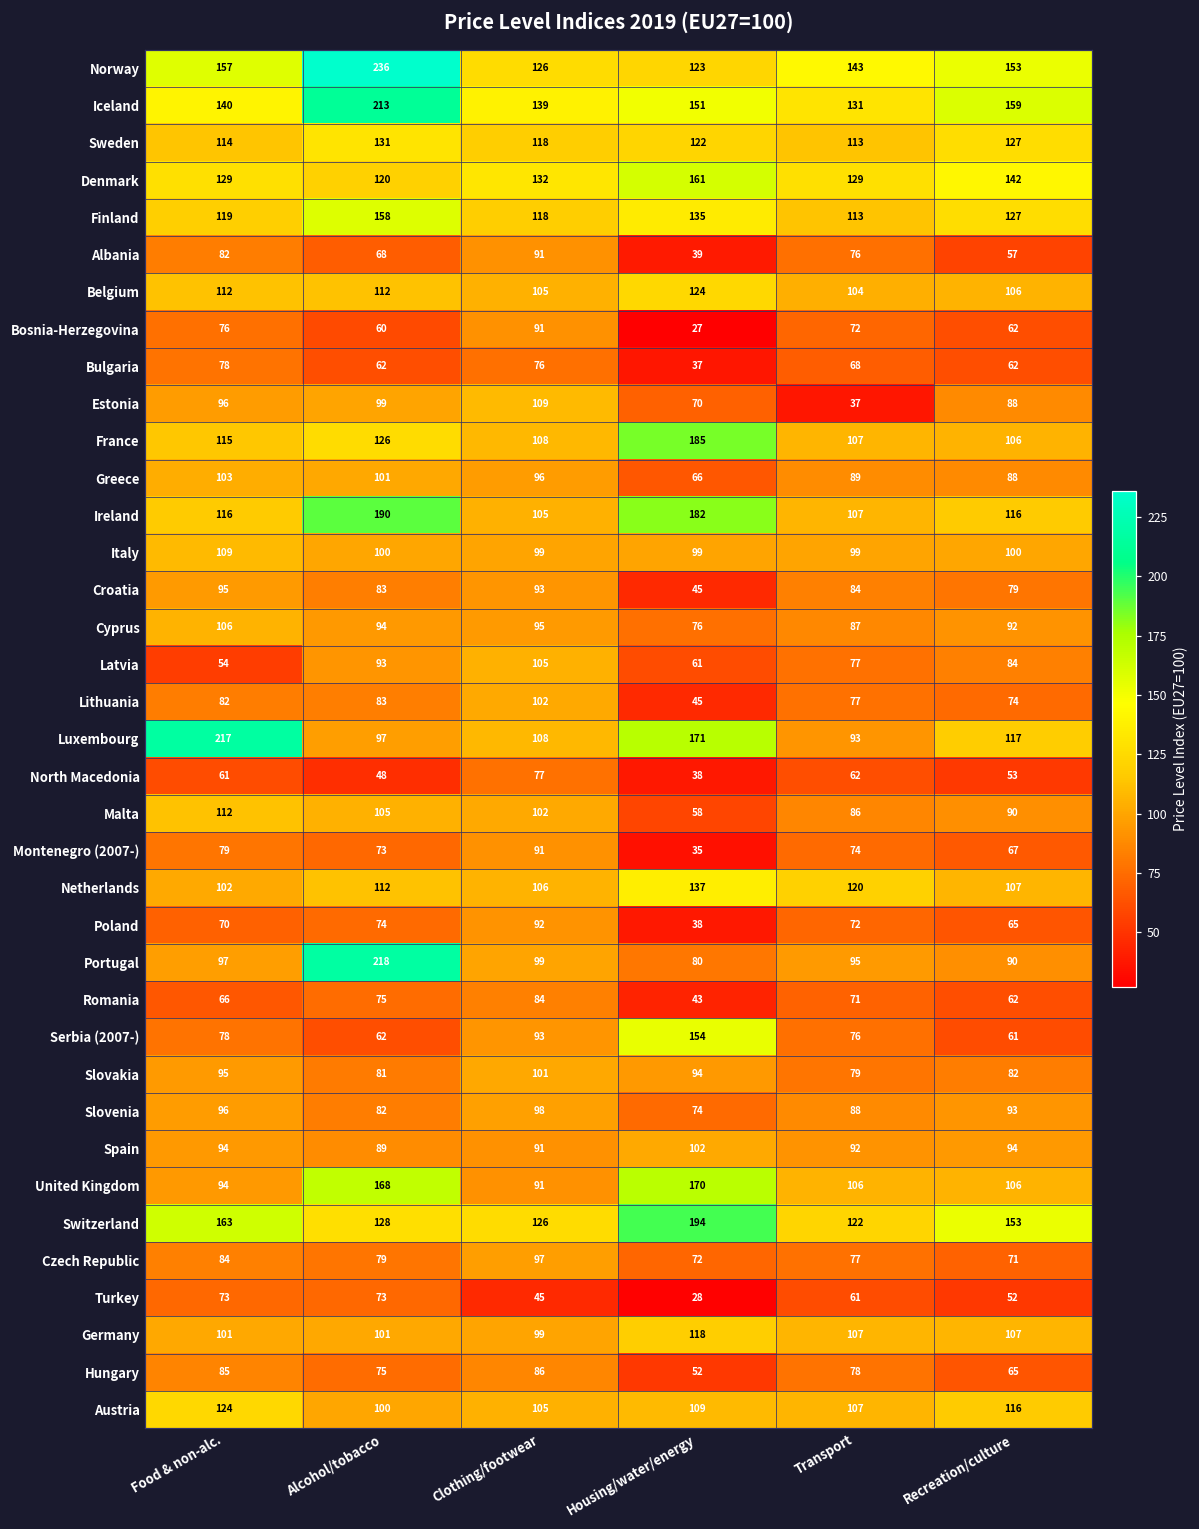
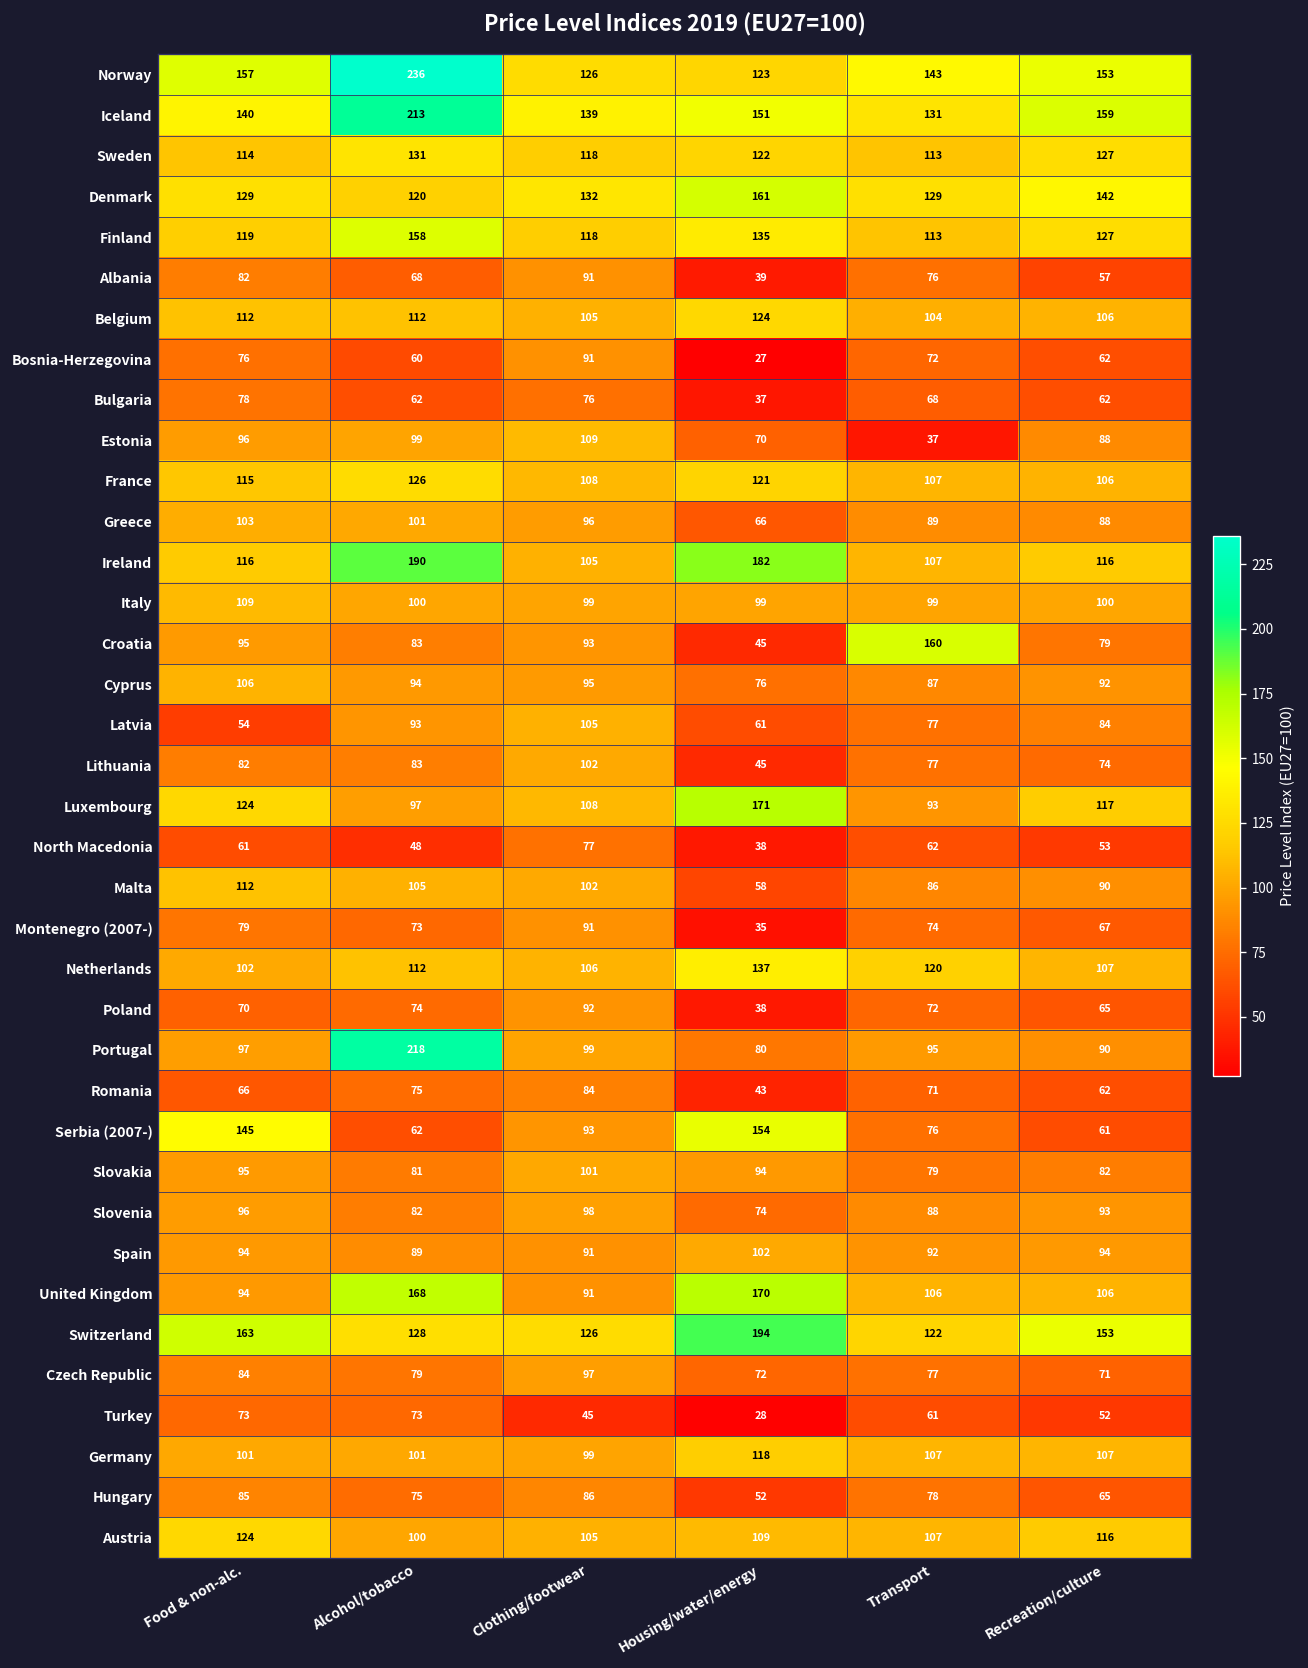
France, Housing/water/energy: 185 -> 121
Croatia, Transport: 84 -> 160
Luxembourg, Food & non-alc.: 217 -> 124
Serbia (2007-), Food & non-alc.: 78 -> 145
